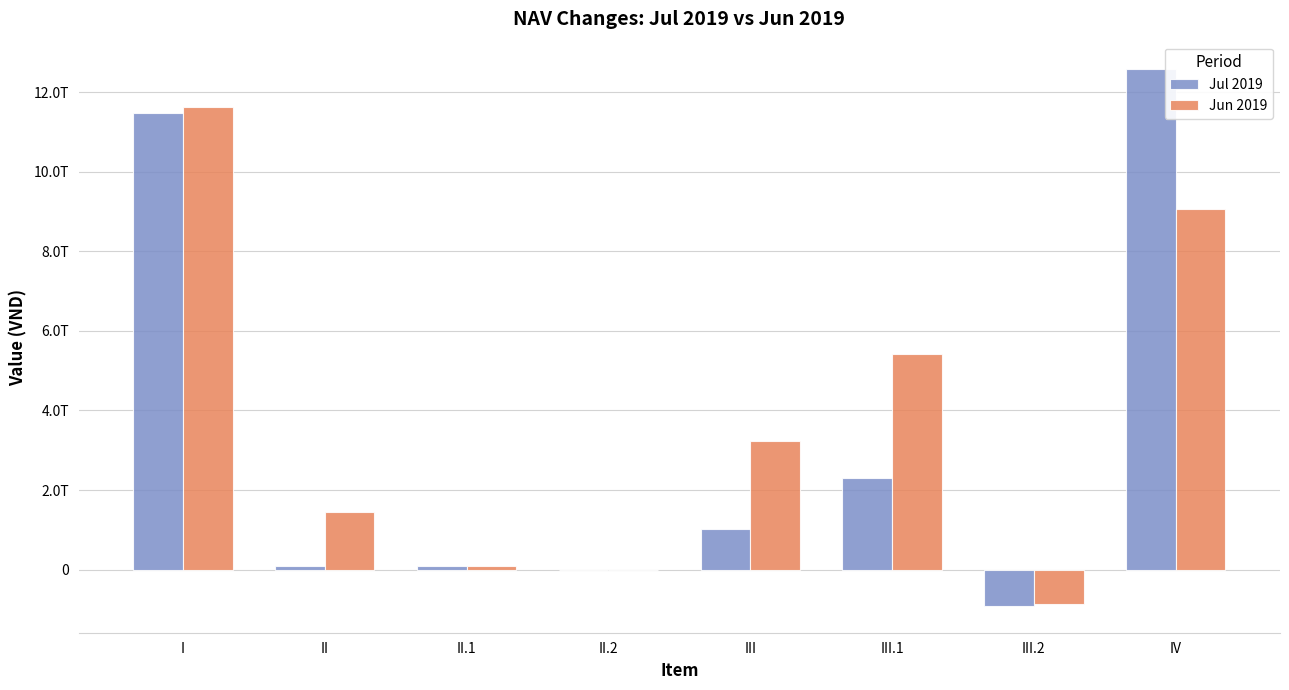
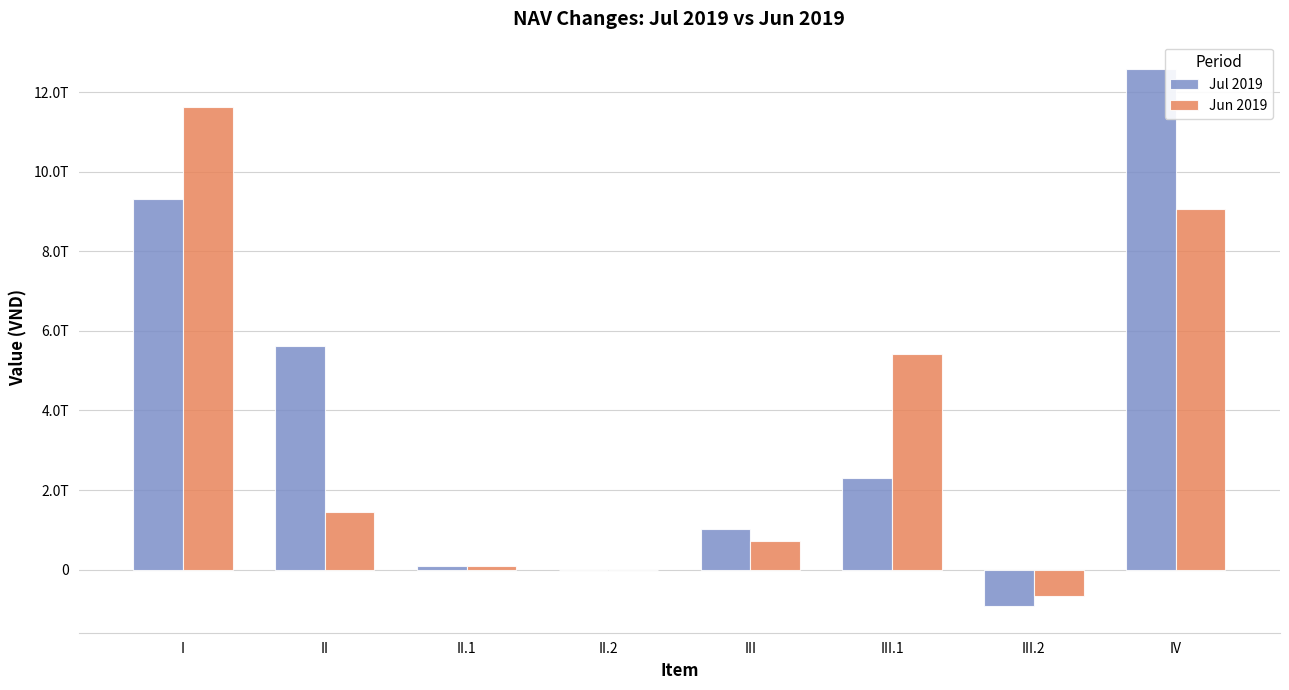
Jul 2019, I: 11.5T -> 9.3T
Jul 2019, II: 0.1T -> 5.6T
Jun 2019, III: 3.2T -> 0.7T
Jun 2019, III.2: -0.9T -> -0.7T
